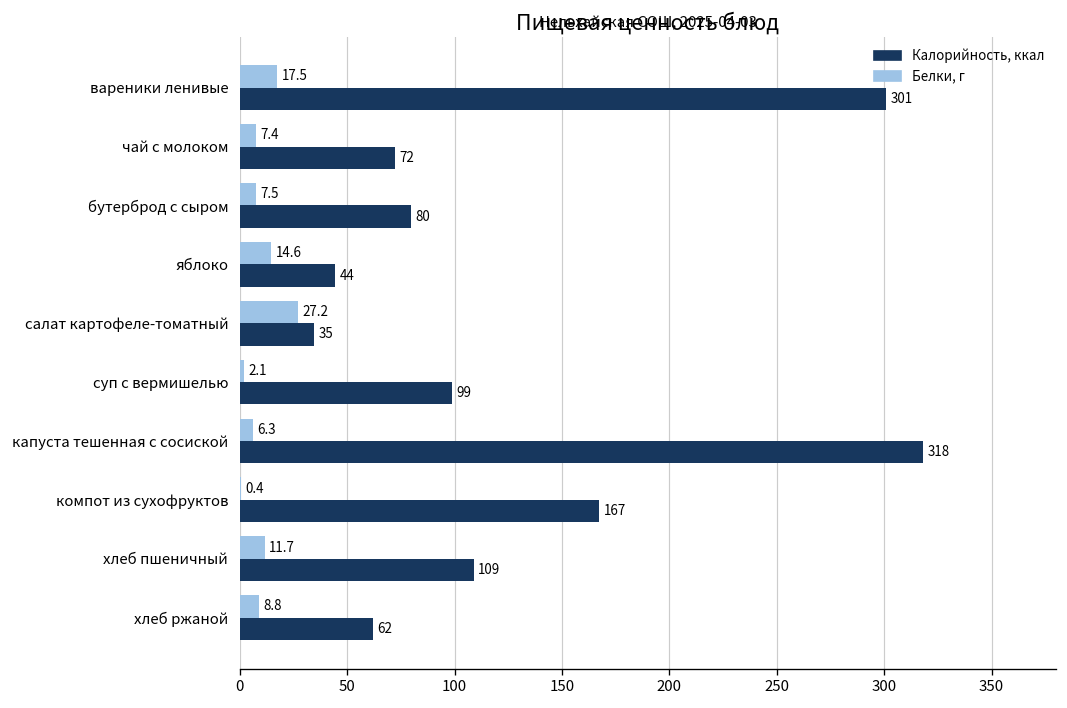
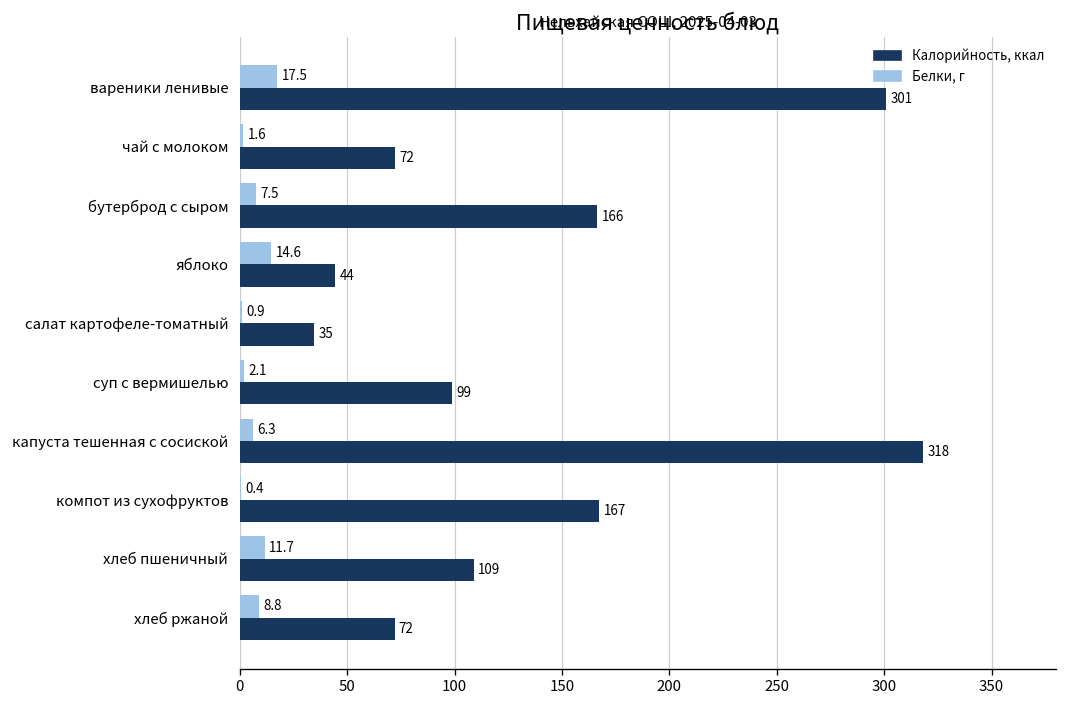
Белки, г, чай с молоком: 7.4 -> 1.6
Калорийность, ккал, бутерброд с сыром: 80 -> 166
Белки, г, салат картофеле-томатный: 27.2 -> 0.9
Калорийность, ккал, хлеб ржаной: 62 -> 72
